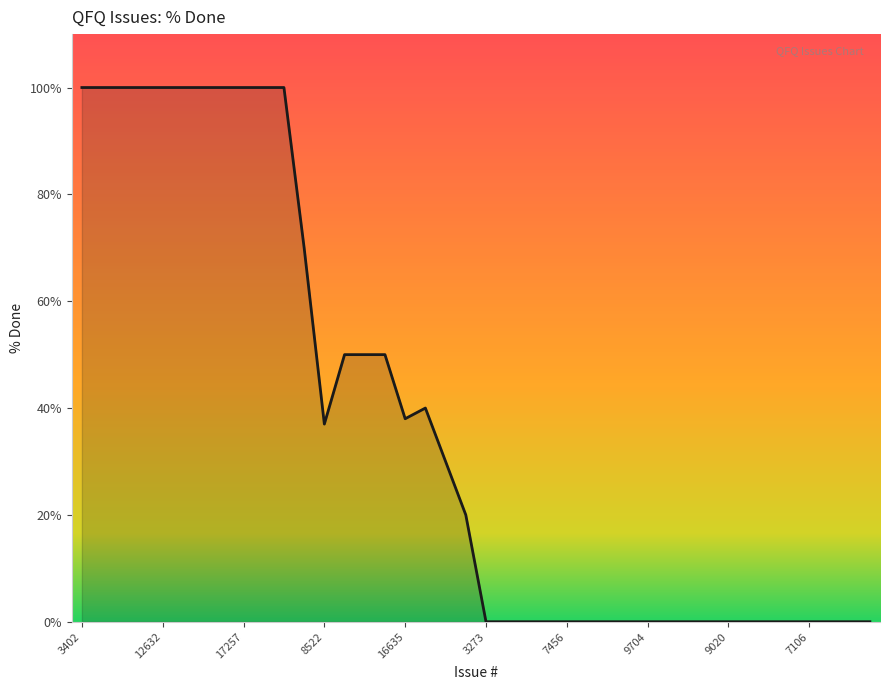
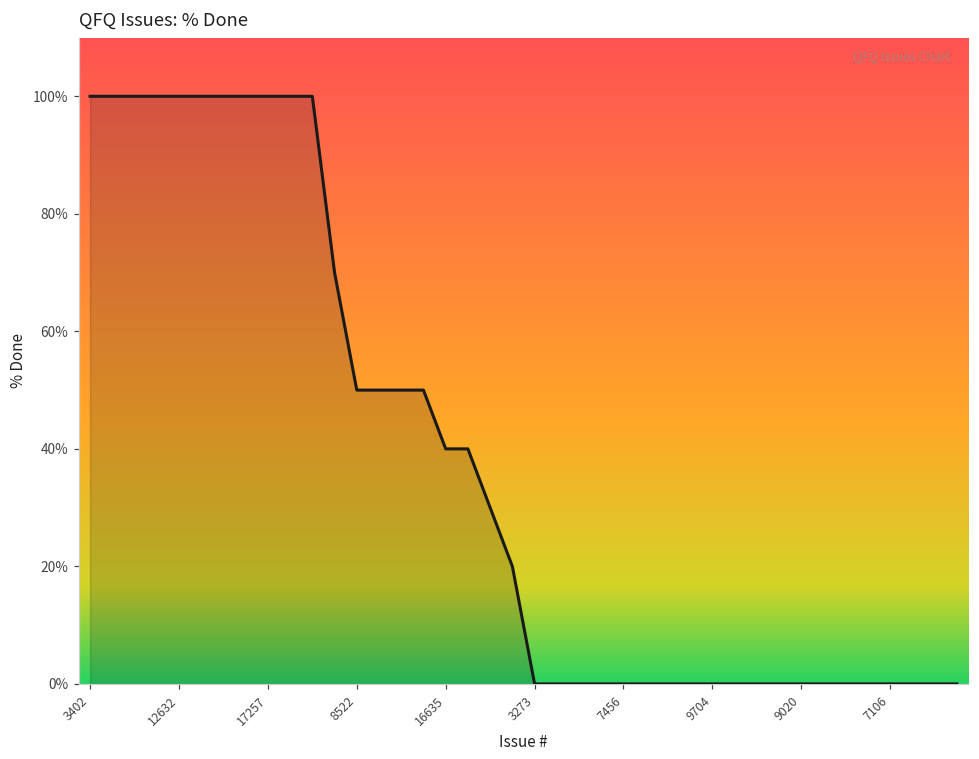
8522: 37% -> 50%
16635: 38% -> 40%
